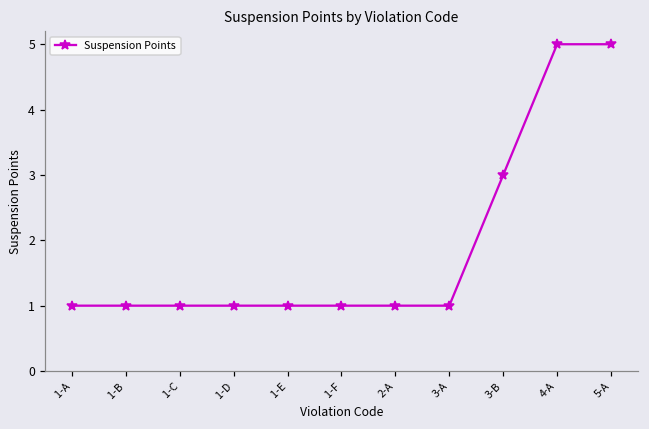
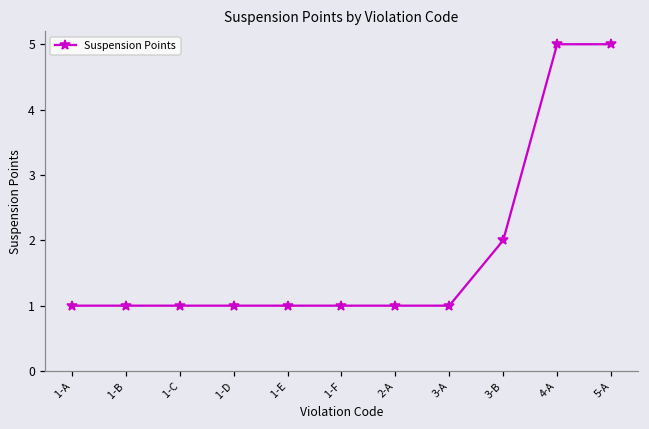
3-B: 3 -> 2
